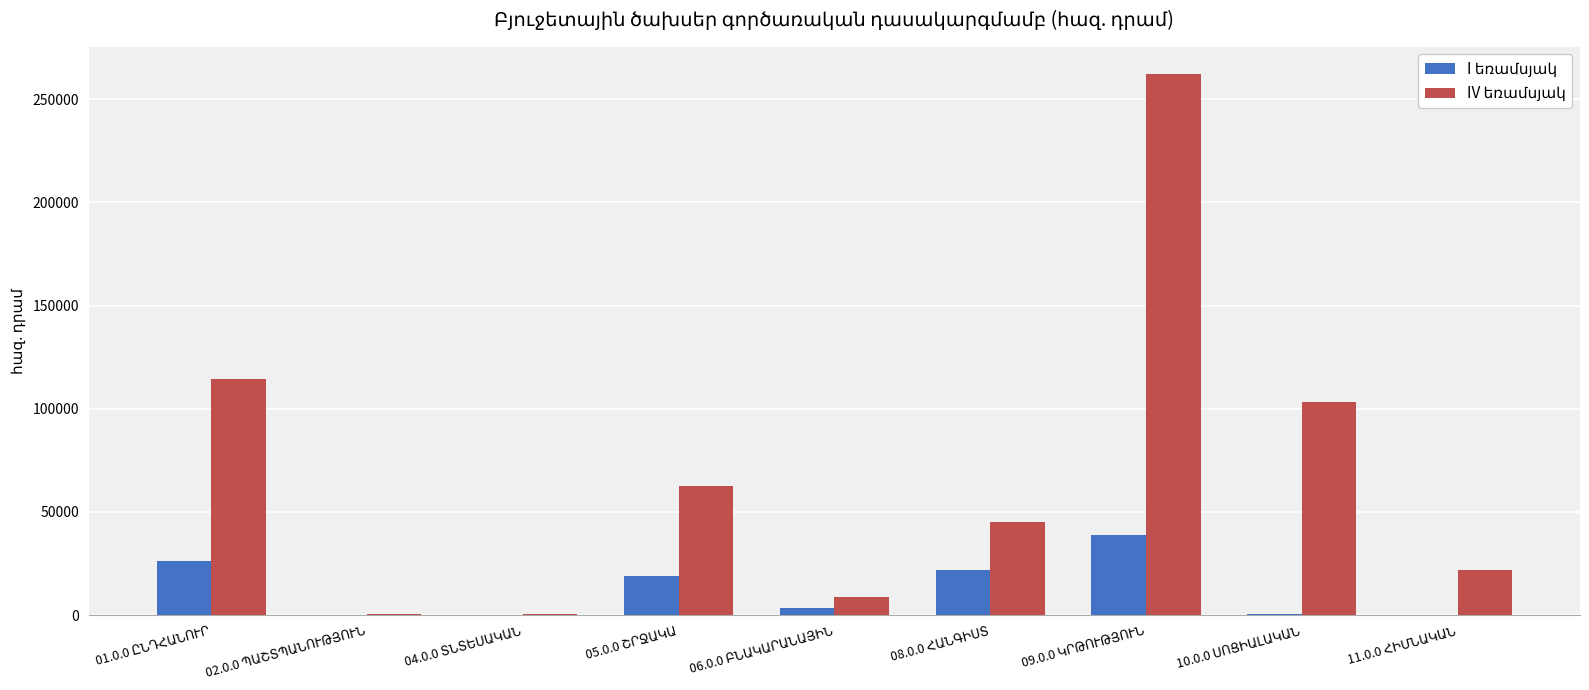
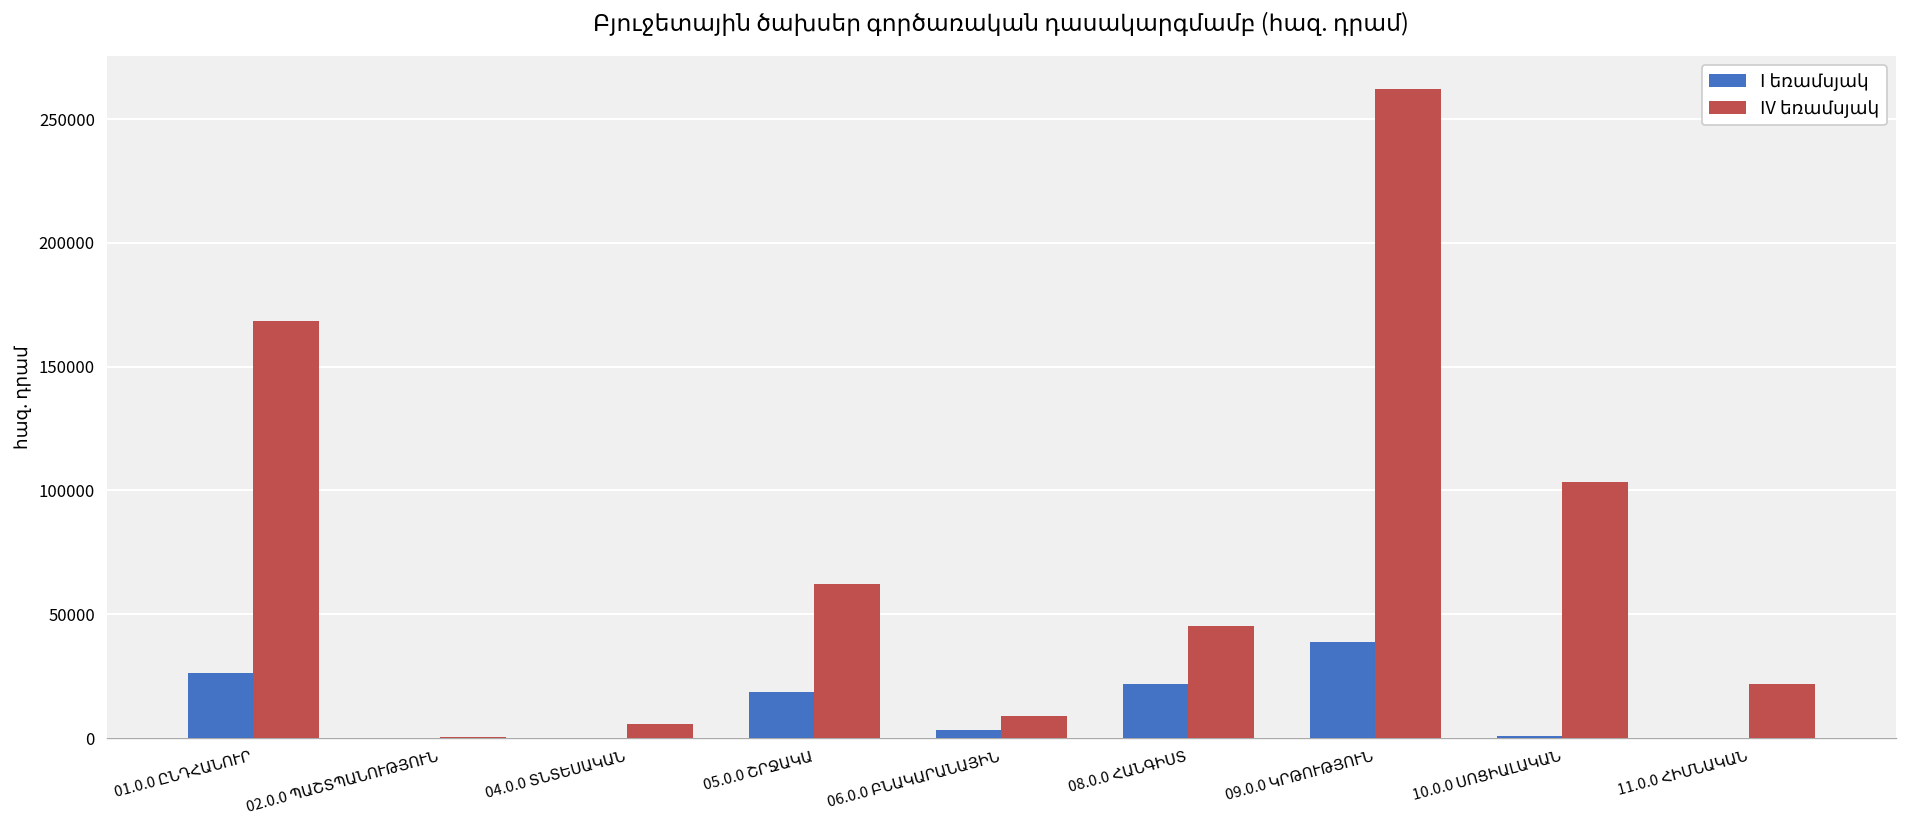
IV եռամսյակ, 01.0.0 ԸՆԴՀԱՆՈՒՐ: 114000 -> 168000
IV եռամսյակ, 04.0.0 ՏՆՏԵՍԱԿԱՆ: 1000 -> 6000
